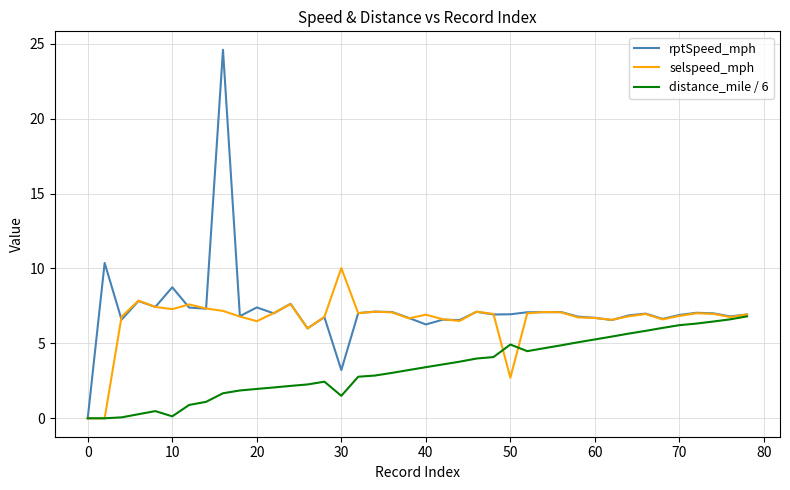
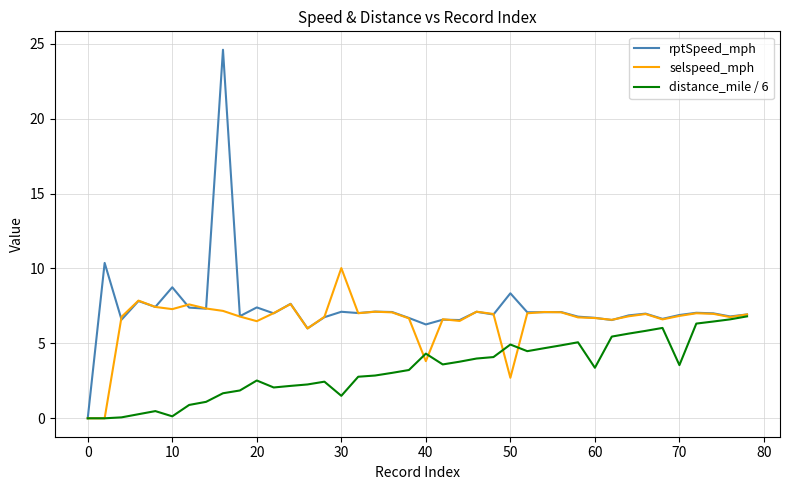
distance_mile / 6, 20: 2.0 -> 2.5
rptSpeed_mph, 30: 3.2 -> 7.1
selspeed_mph, 40: 6.9 -> 3.8
distance_mile / 6, 40: 3.4 -> 4.3
rptSpeed_mph, 50: 6.9 -> 8.3
distance_mile / 6, 60: 5.3 -> 3.4
distance_mile / 6, 70: 6.2 -> 3.5
